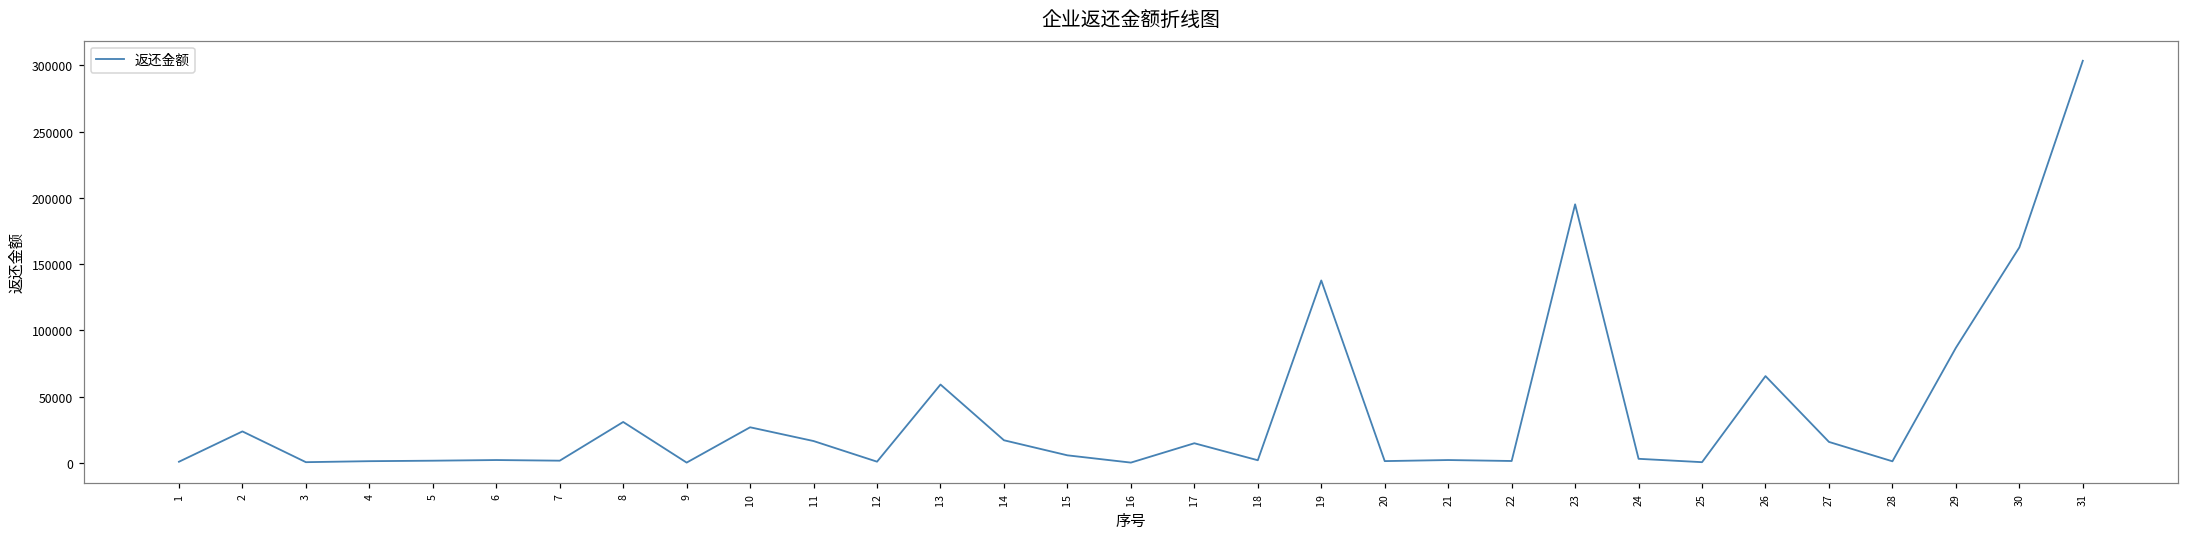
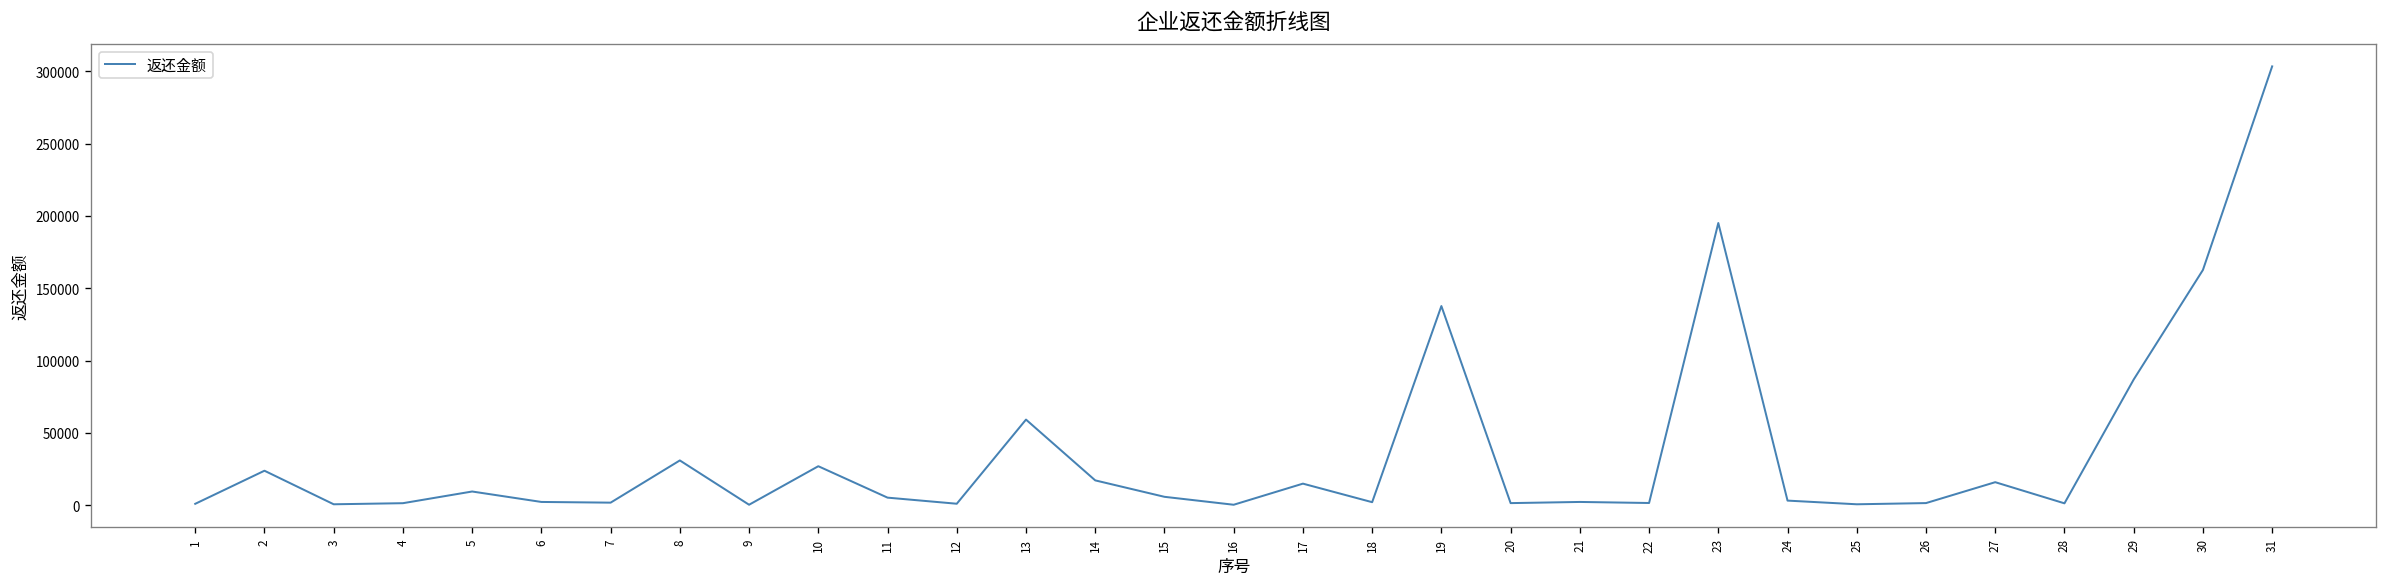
5: 2000 -> 9000
11: 17000 -> 5000
26: 66000 -> 1000
